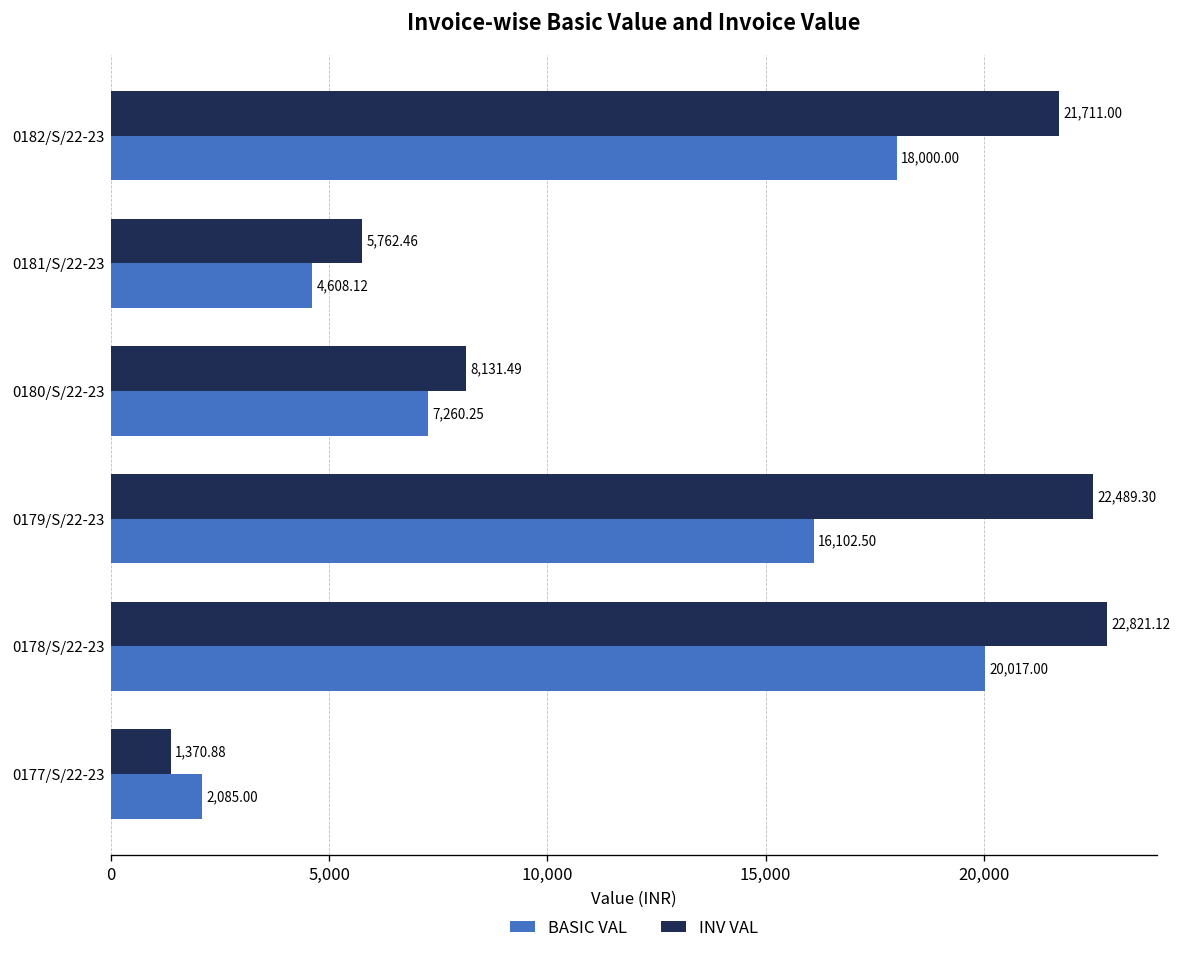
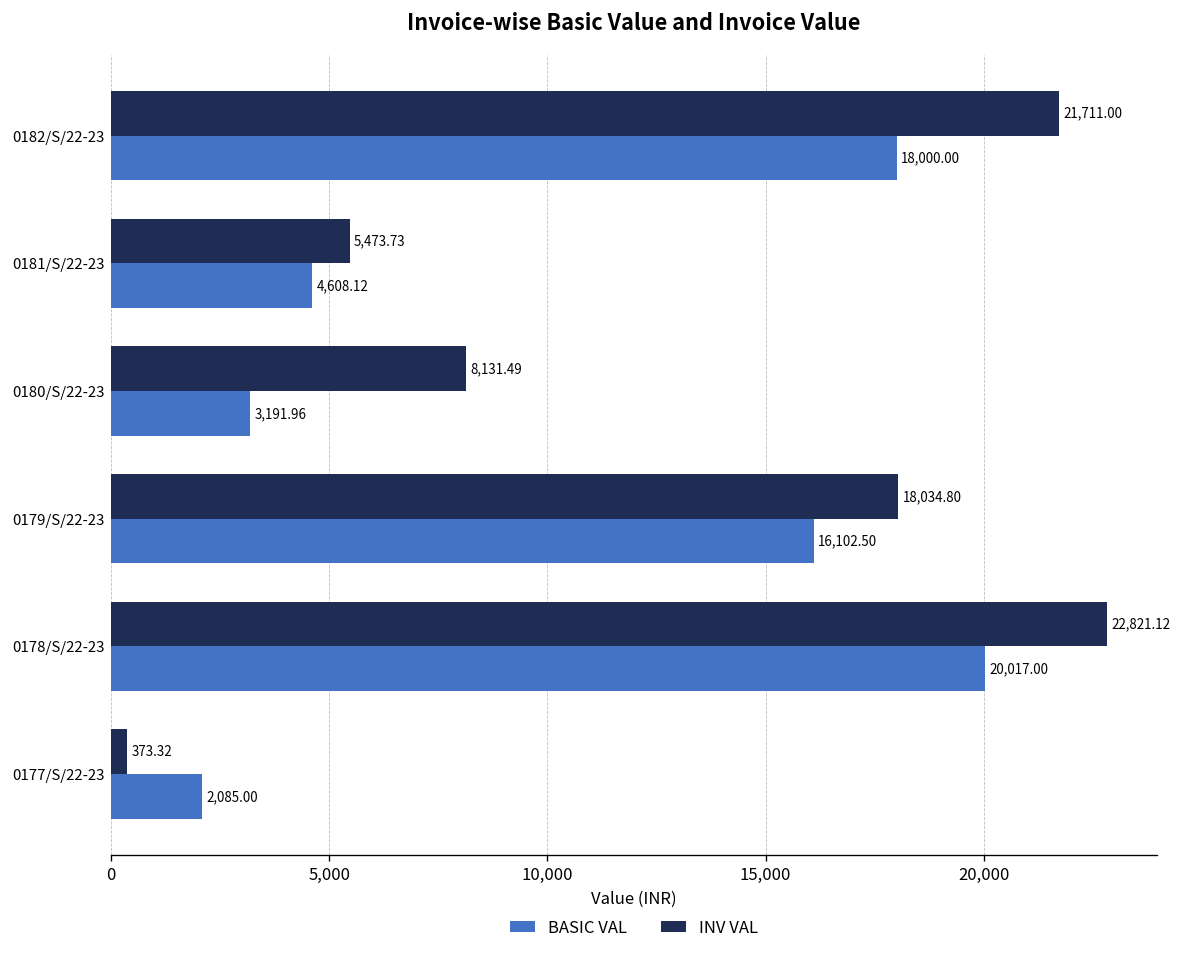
INV VAL, 0181/S/22-23: 5,762.46 -> 5,473.73
BASIC VAL, 0180/S/22-23: 7,260.25 -> 3,191.96
INV VAL, 0179/S/22-23: 22,489.30 -> 18,034.80
INV VAL, 0177/S/22-23: 1,370.88 -> 373.32
